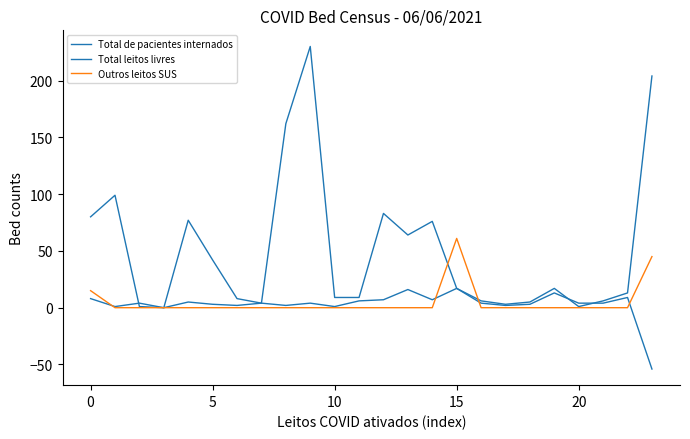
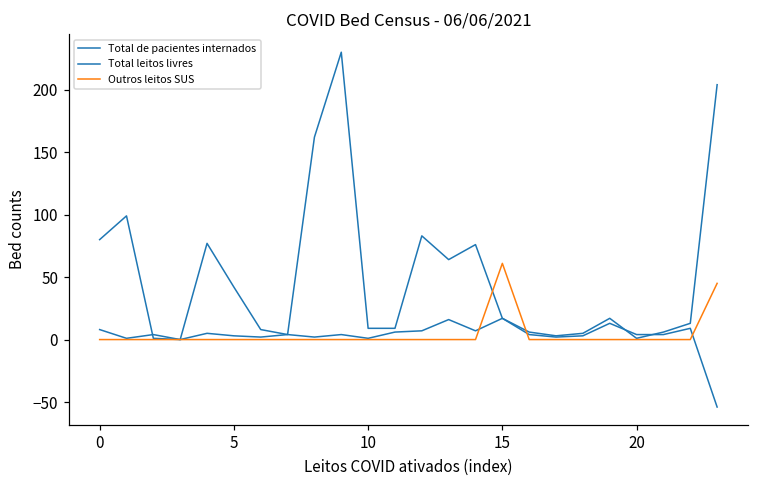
Outros leitos SUS, 0: 15 -> 0
